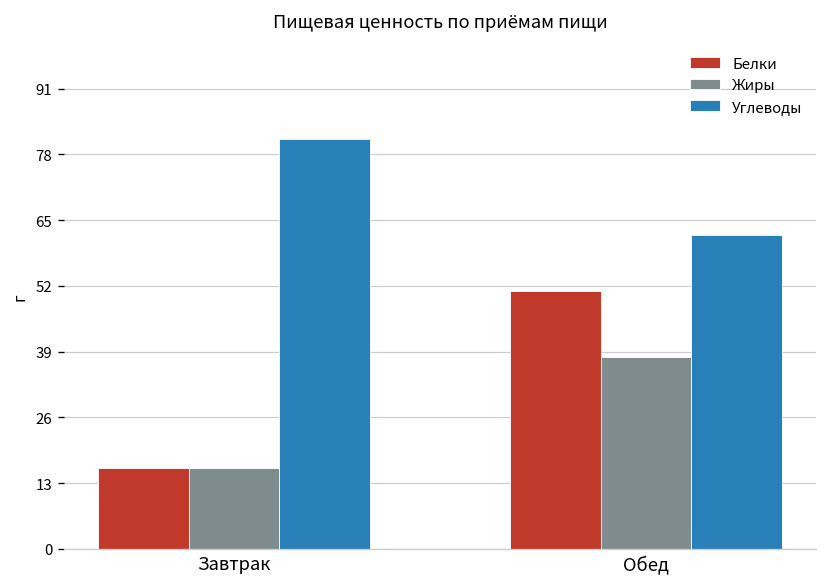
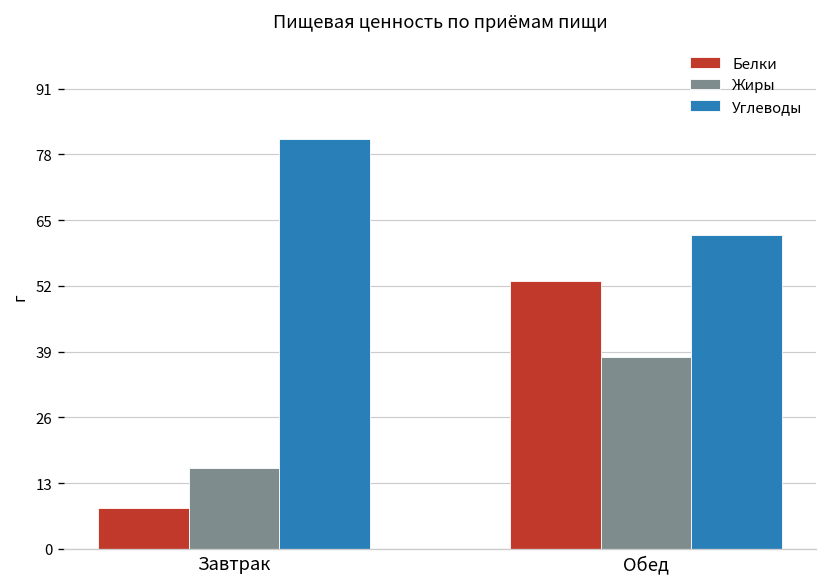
Белки, Завтрак: 16 -> 8
Белки, Обед: 51 -> 53
